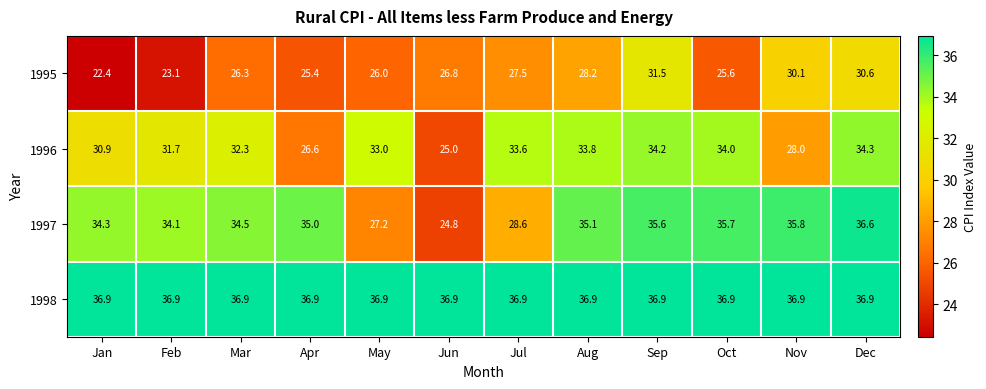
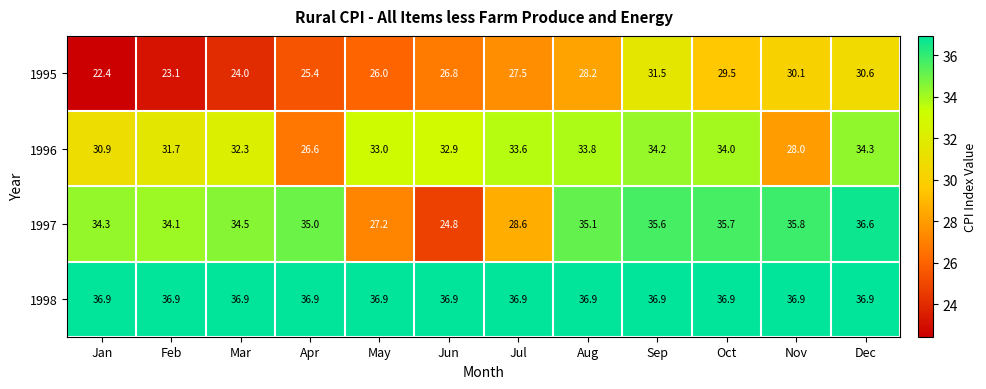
1995, Mar: 26.3 -> 24.0
1995, Oct: 25.6 -> 29.5
1996, Jun: 25.0 -> 32.9
